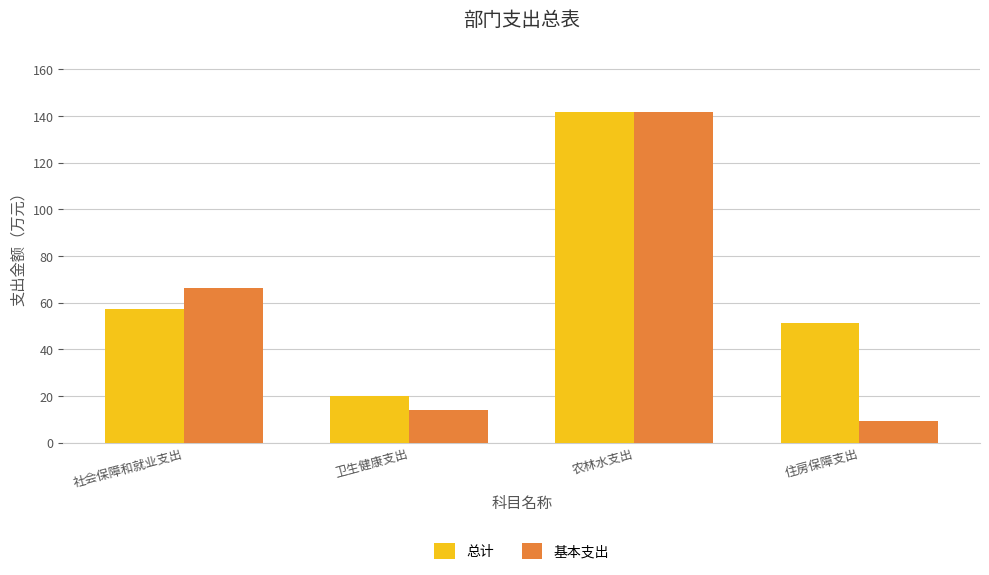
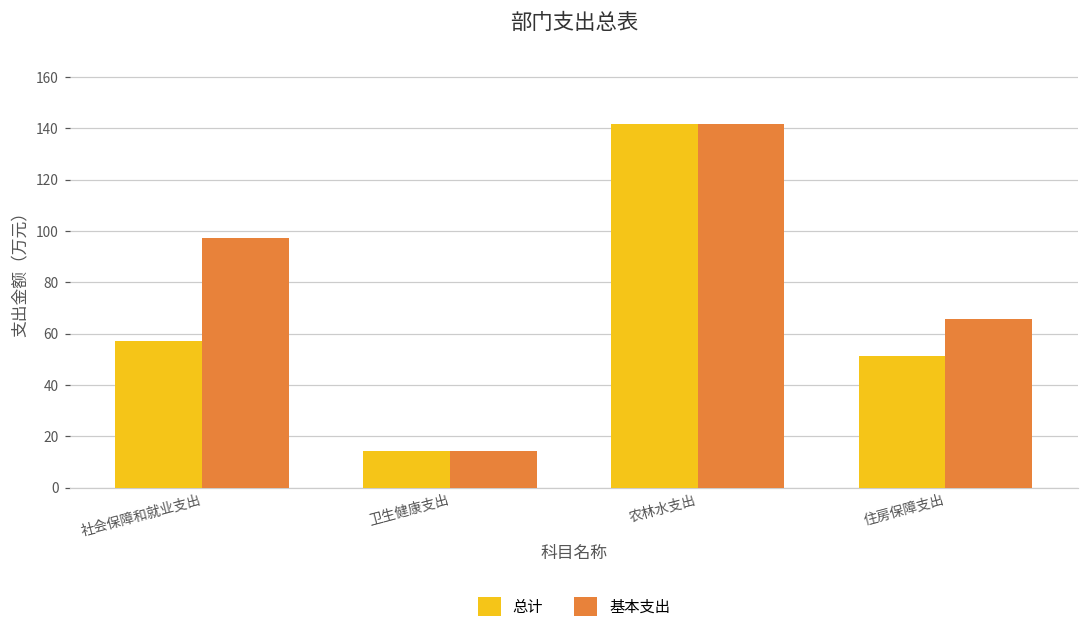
基本支出, 社会保障和就业支出: 66 -> 97
总计, 卫生健康支出: 20 -> 14
基本支出, 住房保障支出: 9 -> 66
